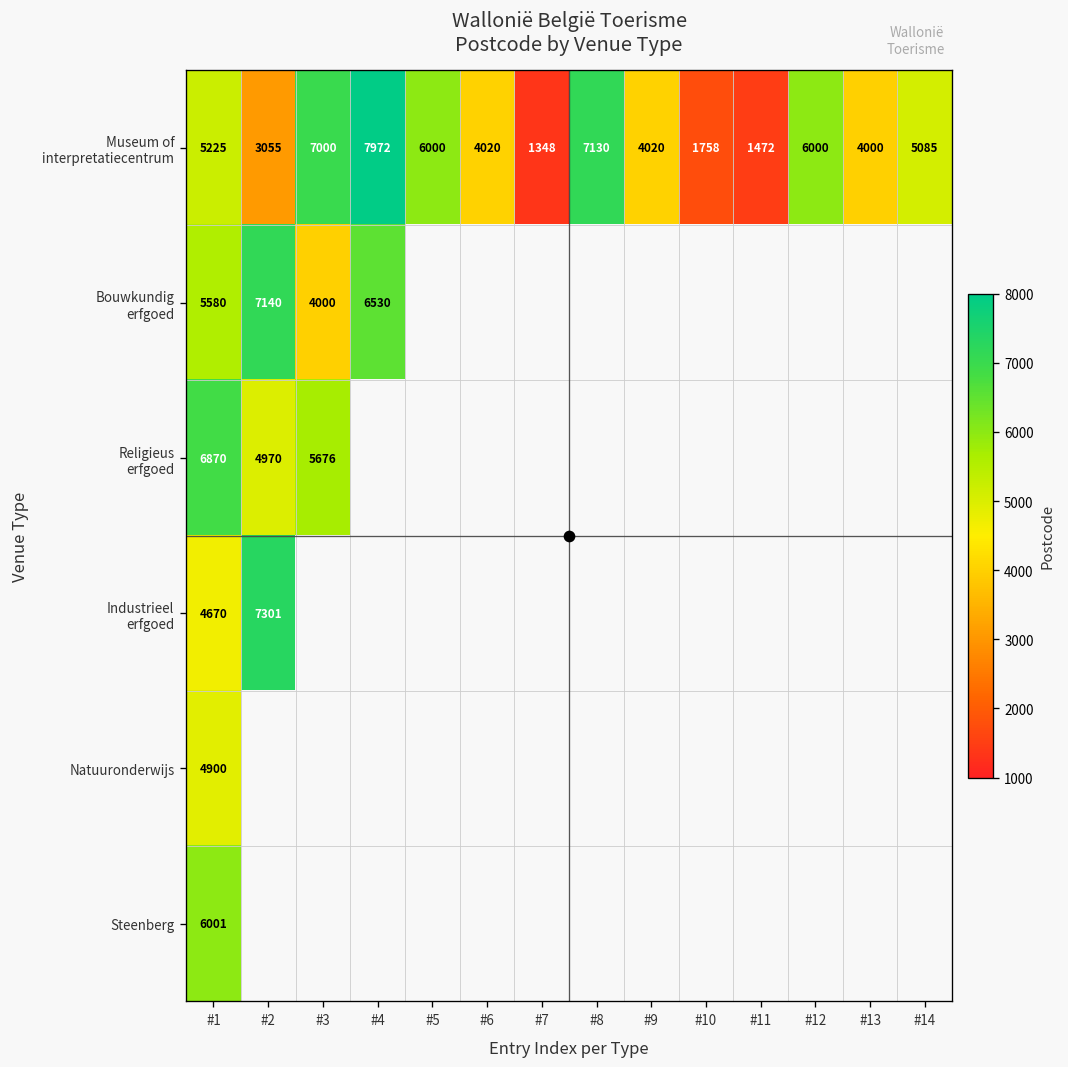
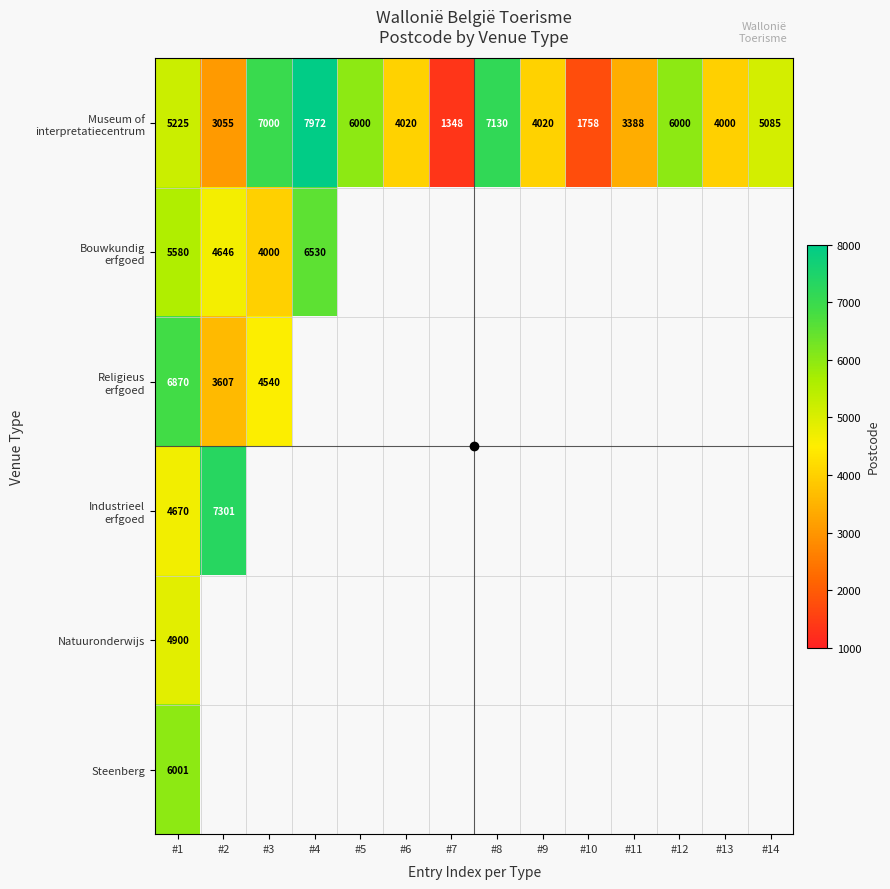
Museum of interpretatiecentrum, #11: 1472 -> 3388
Bouwkundig erfgoed, #2: 7140 -> 4646
Religieus erfgoed, #2: 4970 -> 3607
Religieus erfgoed, #3: 5676 -> 4540
